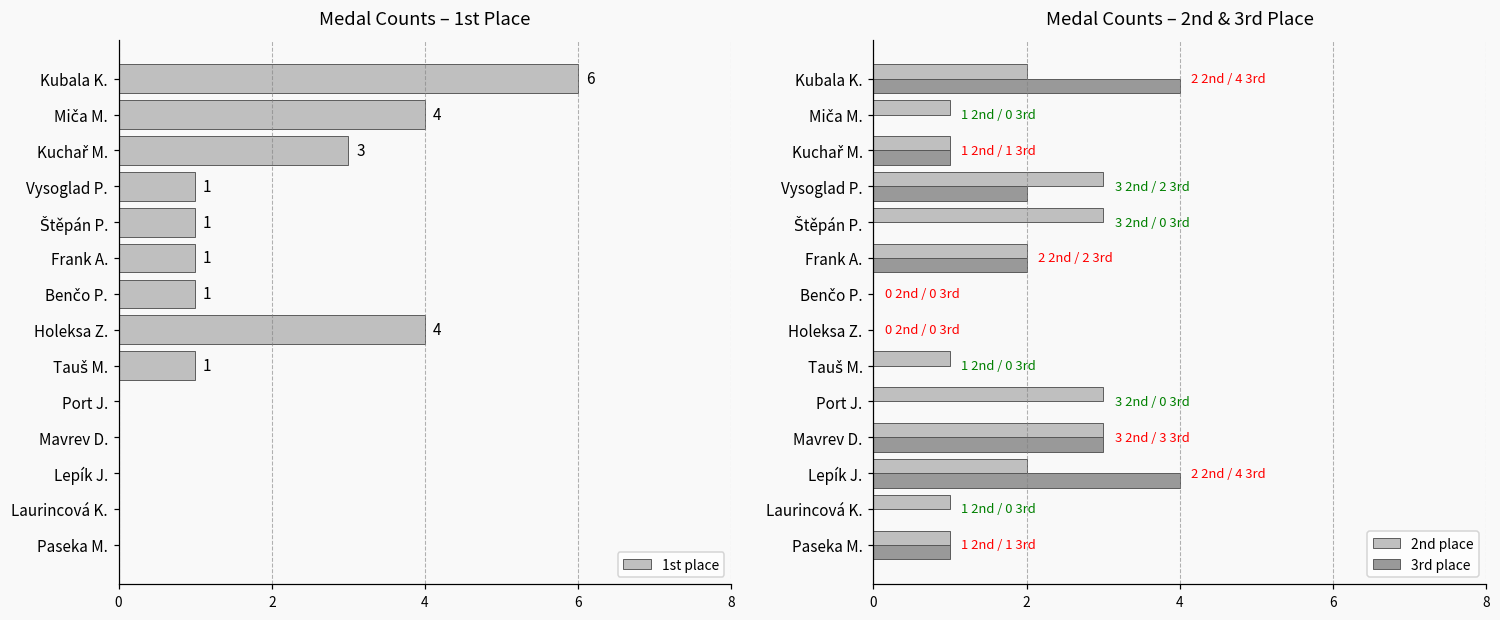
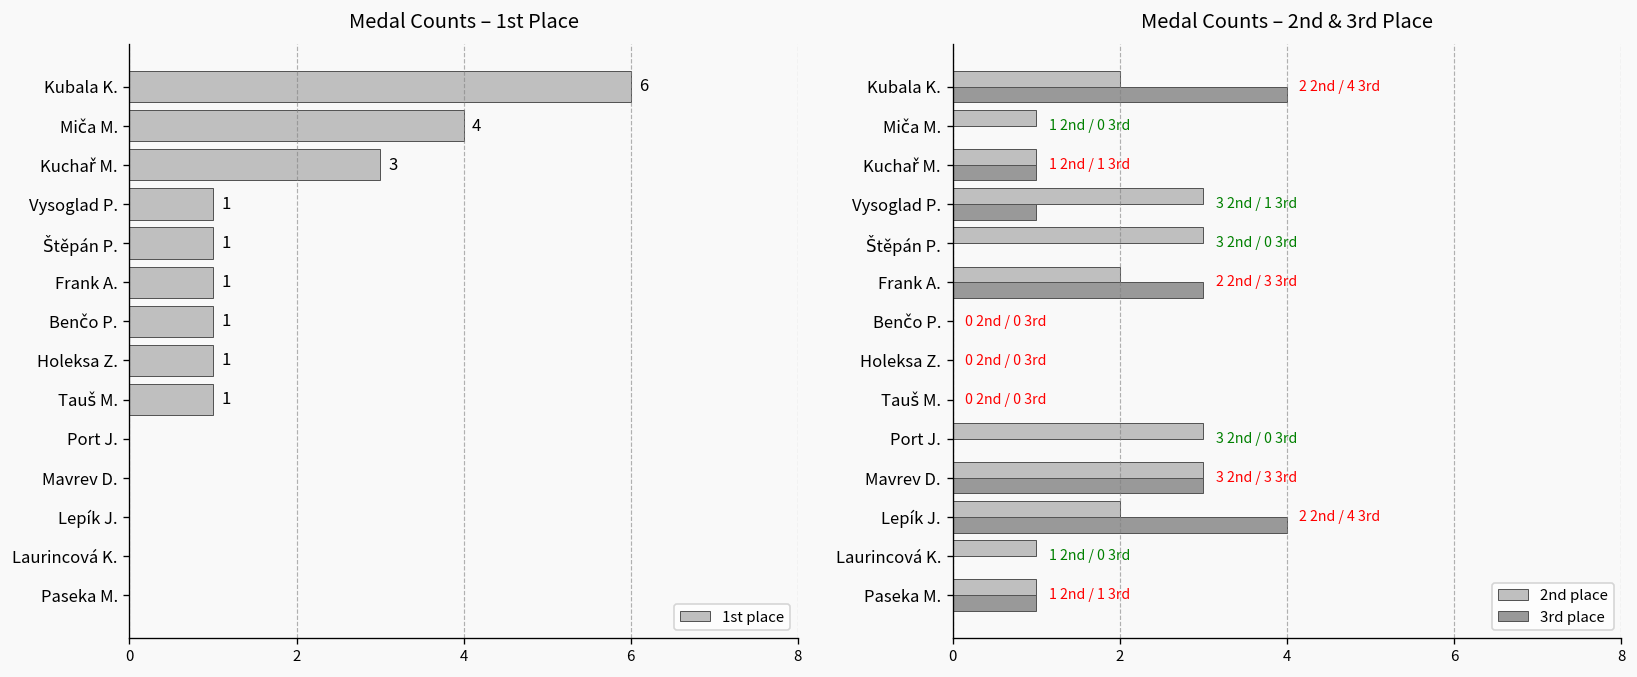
Medal Counts – 1st Place, Holeksa Z.: 4 -> 1
Medal Counts – 2nd & 3rd Place, 3rd place, Vysoglad P.: 2 -> 1
Medal Counts – 2nd & 3rd Place, 3rd place, Frank A.: 2 -> 3
Medal Counts – 2nd & 3rd Place, 2nd place, Tauš M.: 1 -> 0
